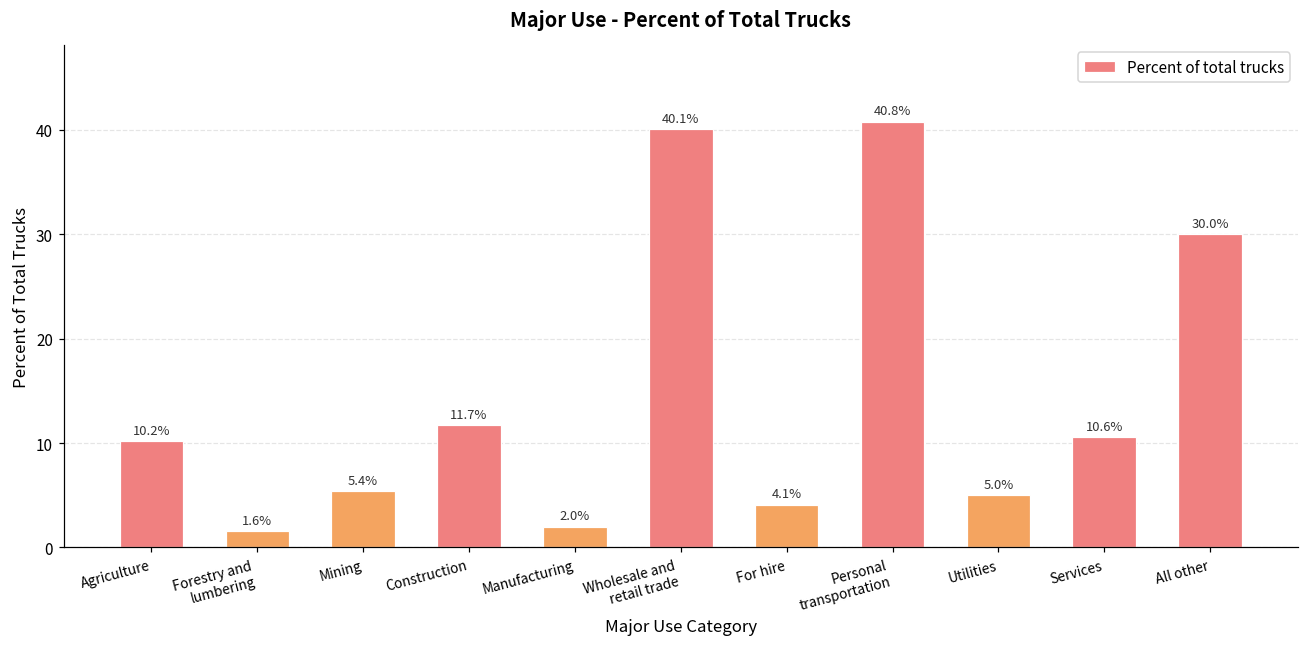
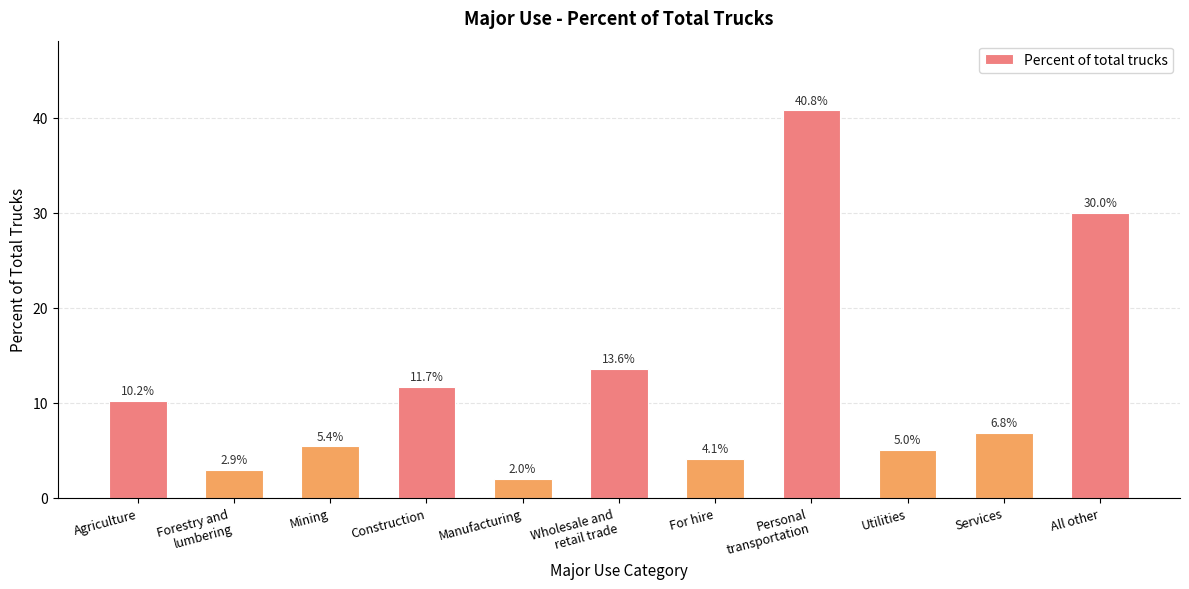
Forestry and lumbering: 1.6% -> 2.9%
Wholesale and retail trade: 40.1% -> 13.6%
Services: 10.6% -> 6.8%
